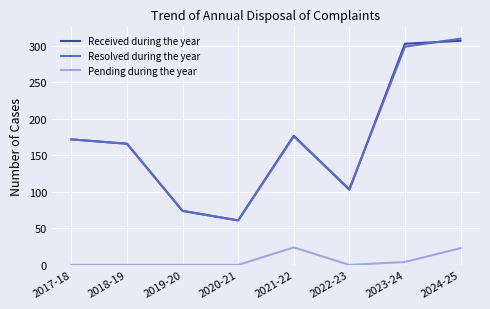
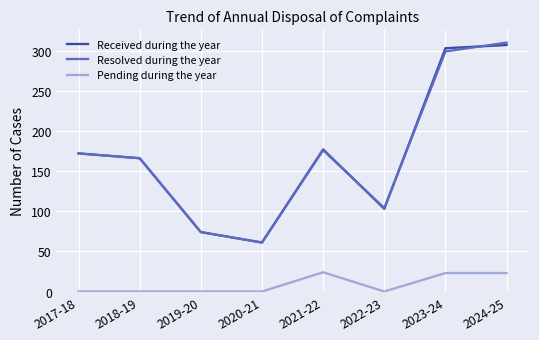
Pending during the year, 2023-24: 0 -> 20
